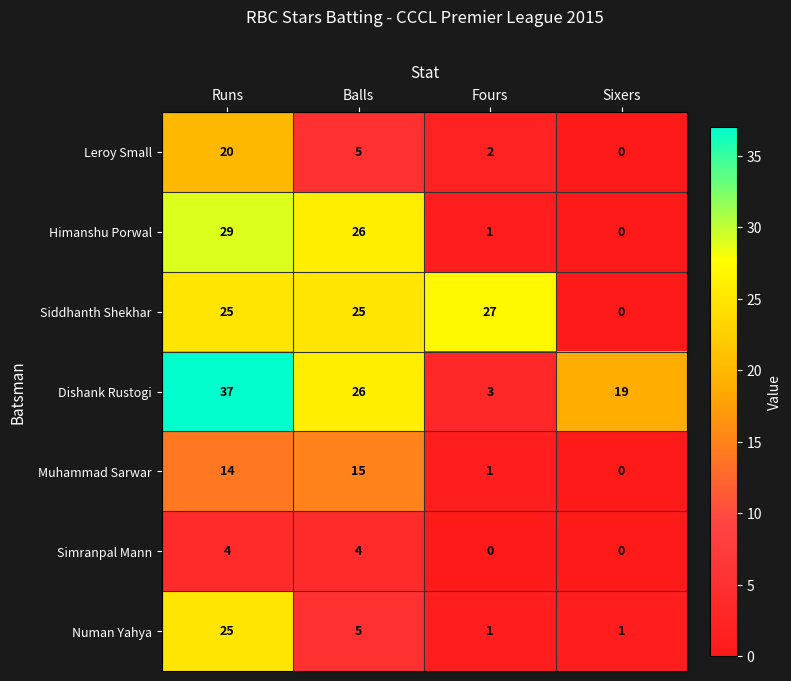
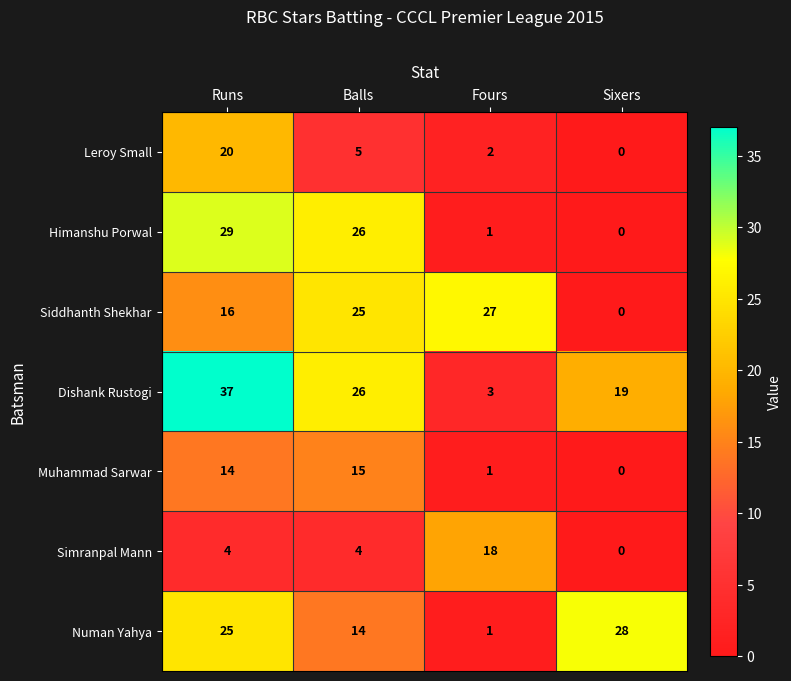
Siddhanth Shekhar, Runs: 25 -> 16
Simranpal Mann, Fours: 0 -> 18
Numan Yahya, Balls: 5 -> 14
Numan Yahya, Sixers: 1 -> 28
